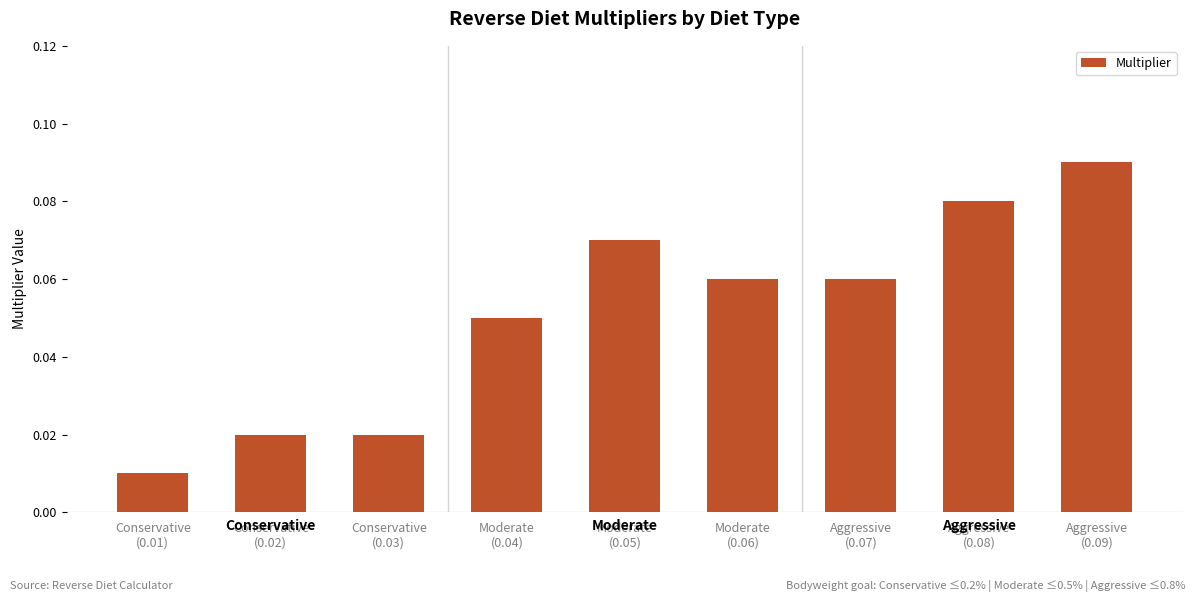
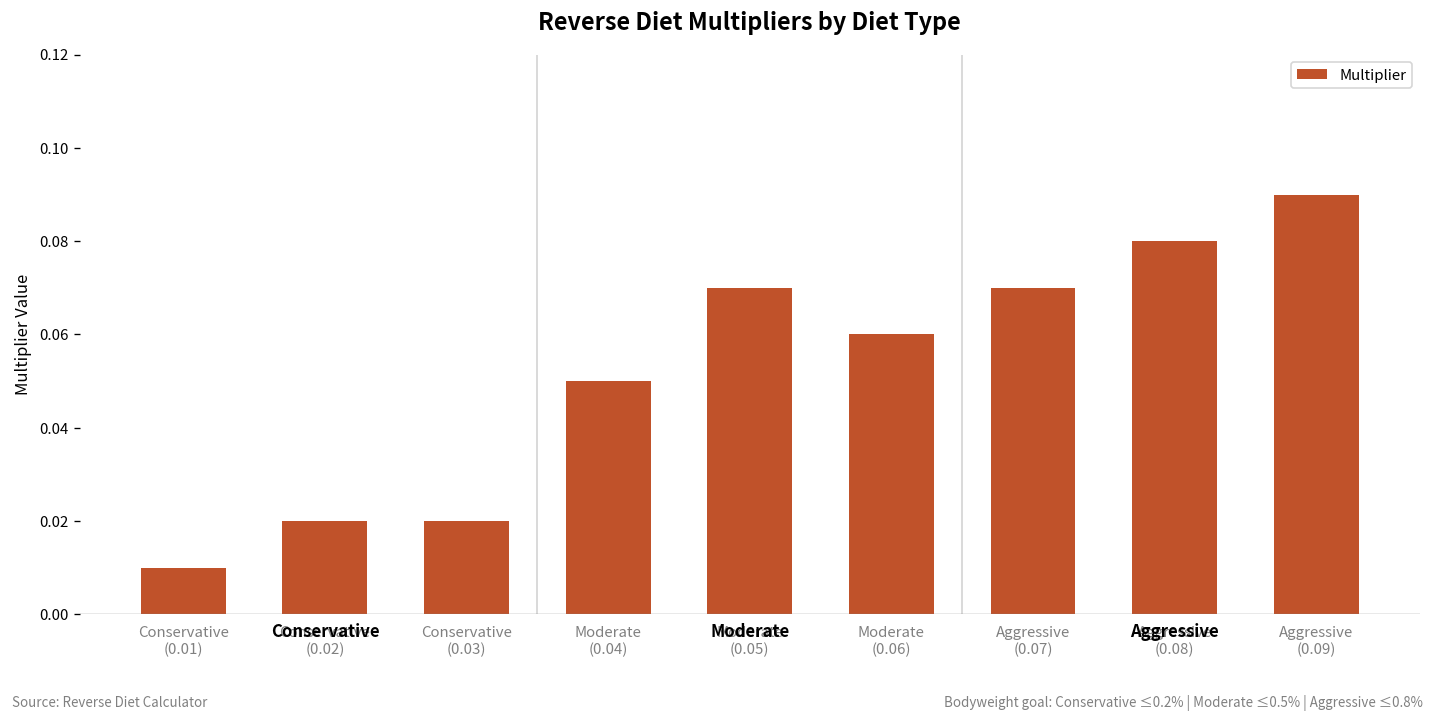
Aggressive (0.07): 0.06 -> 0.07
